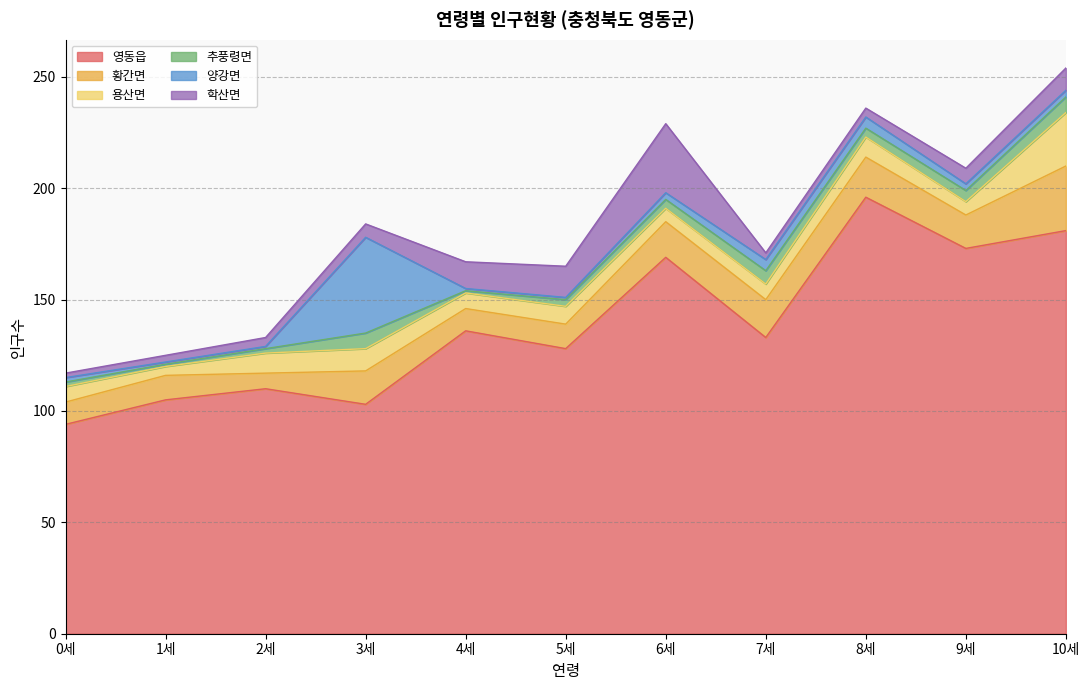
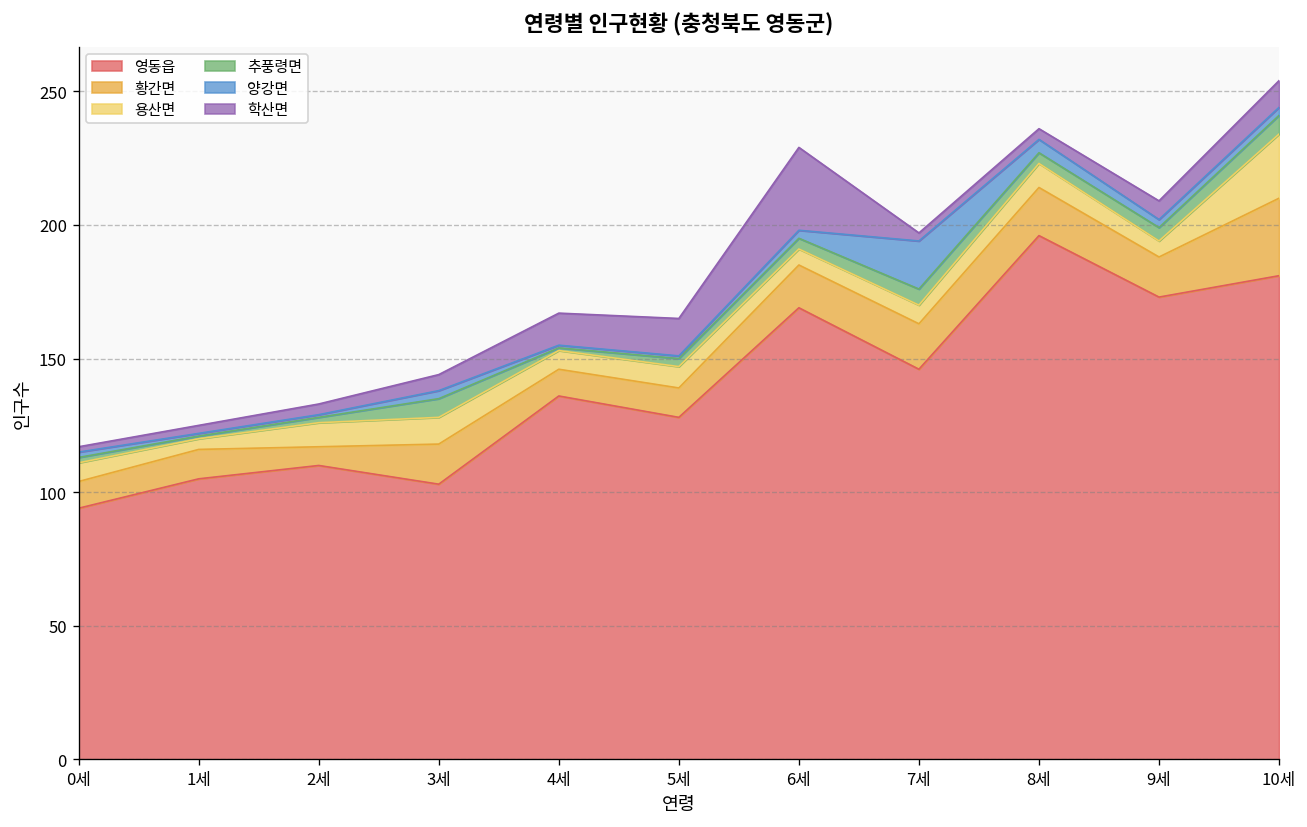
양강면, 3세: 43 -> 3
영동읍, 7세: 133 -> 146
양강면, 7세: 5 -> 18
